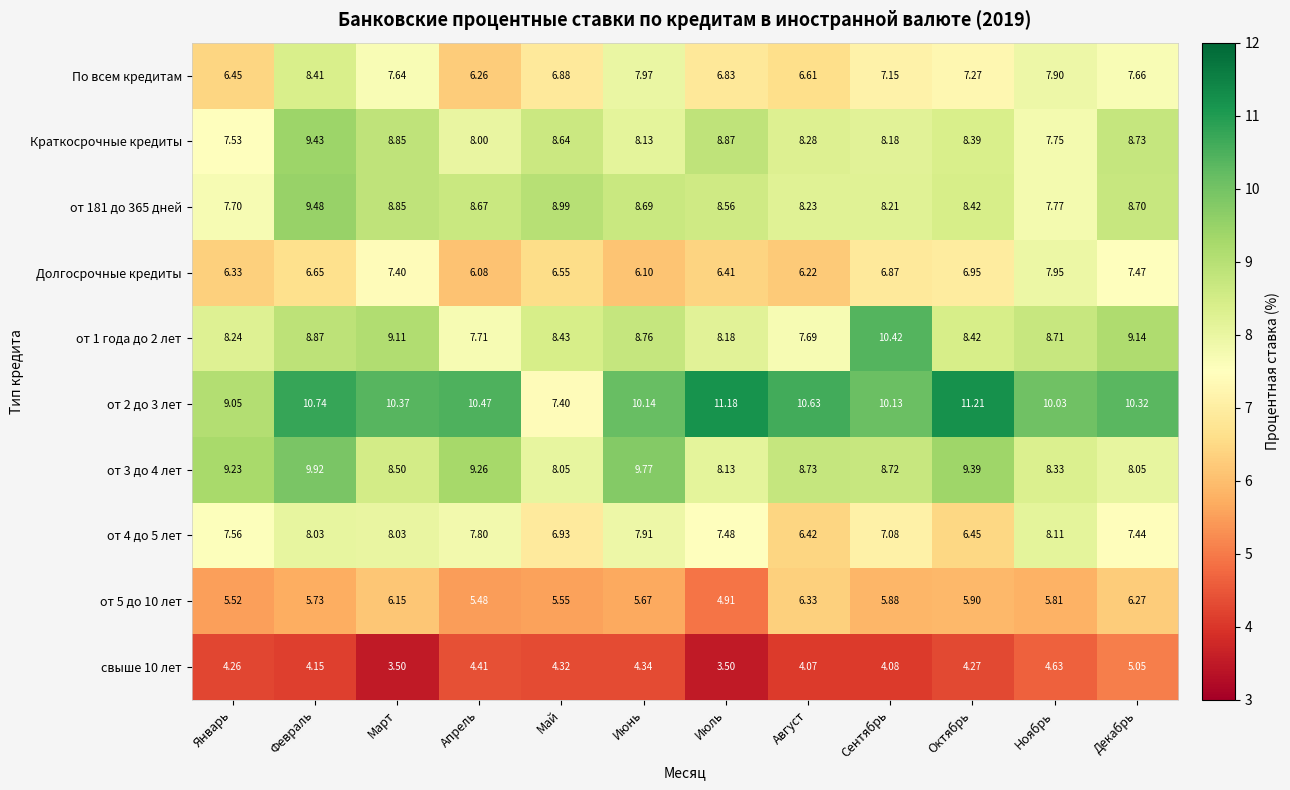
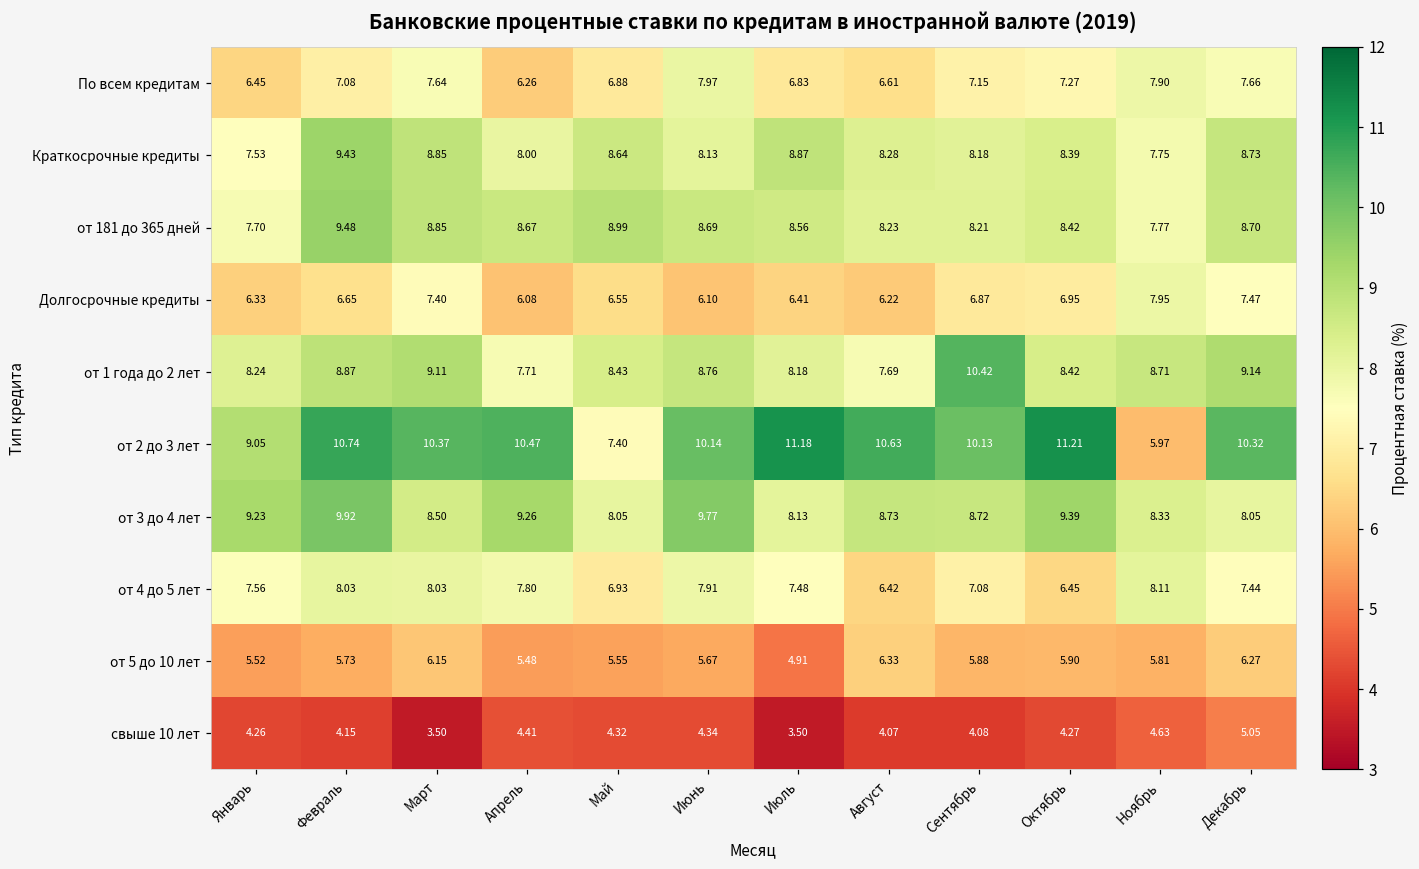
По всем кредитам, Февраль: 8.41 -> 7.08
от 2 до 3 лет, Ноябрь: 10.03 -> 5.97
